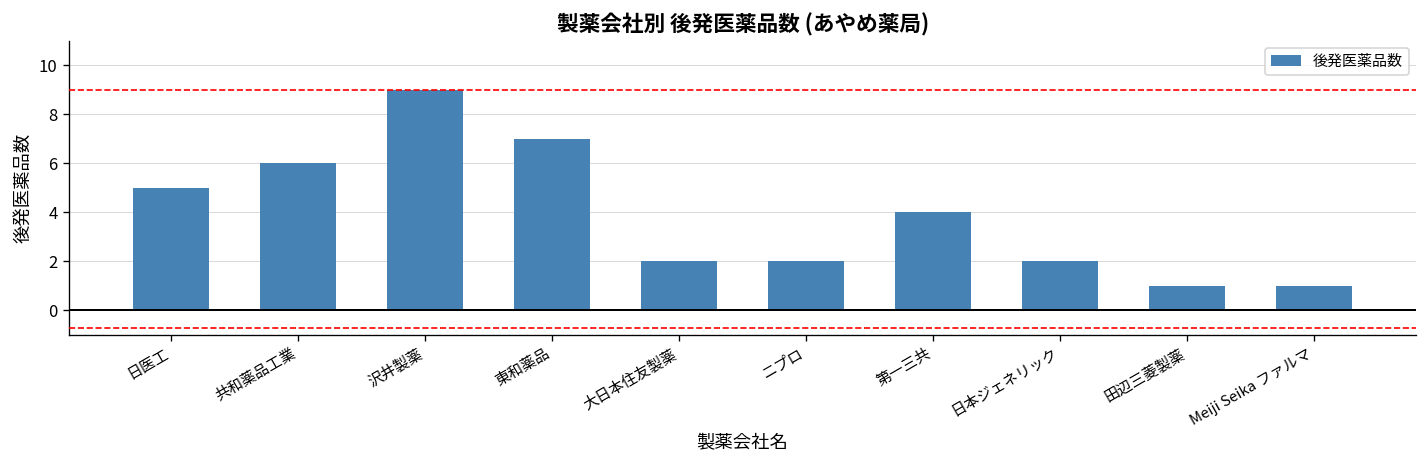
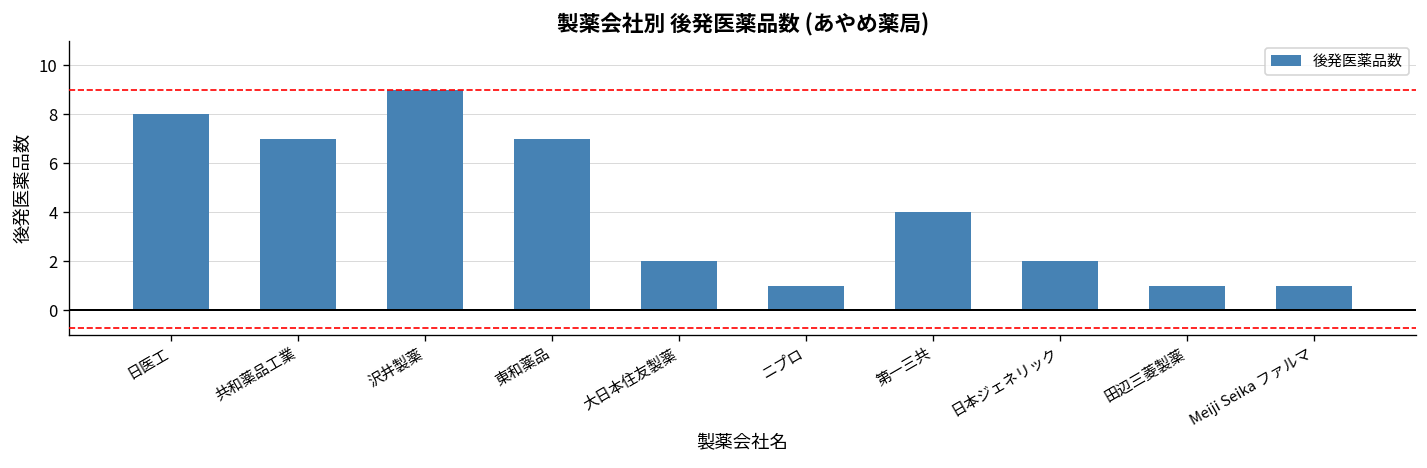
日医工: 5 -> 8
共和薬品工業: 6 -> 7
ニプロ: 2 -> 1
